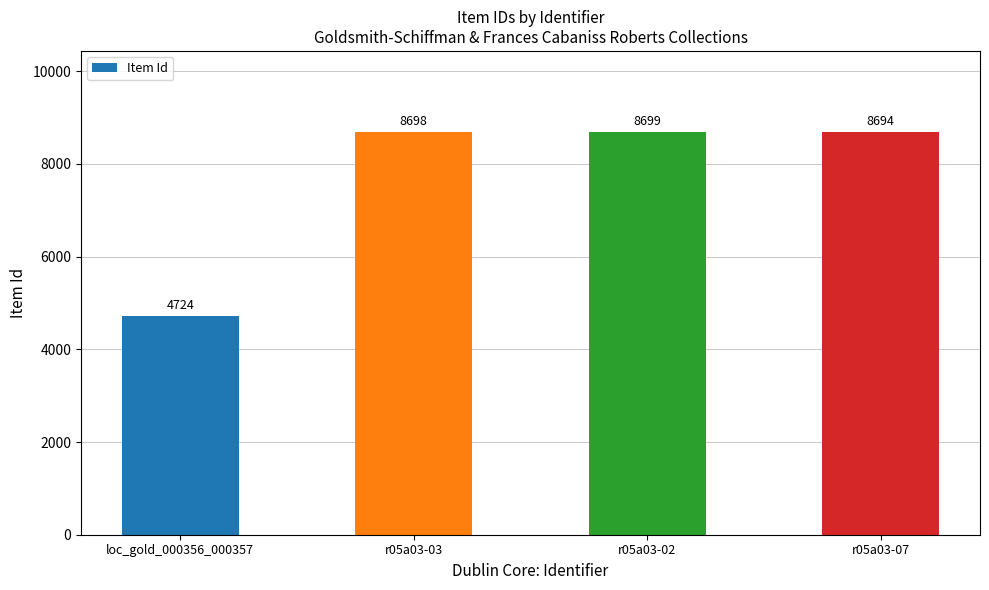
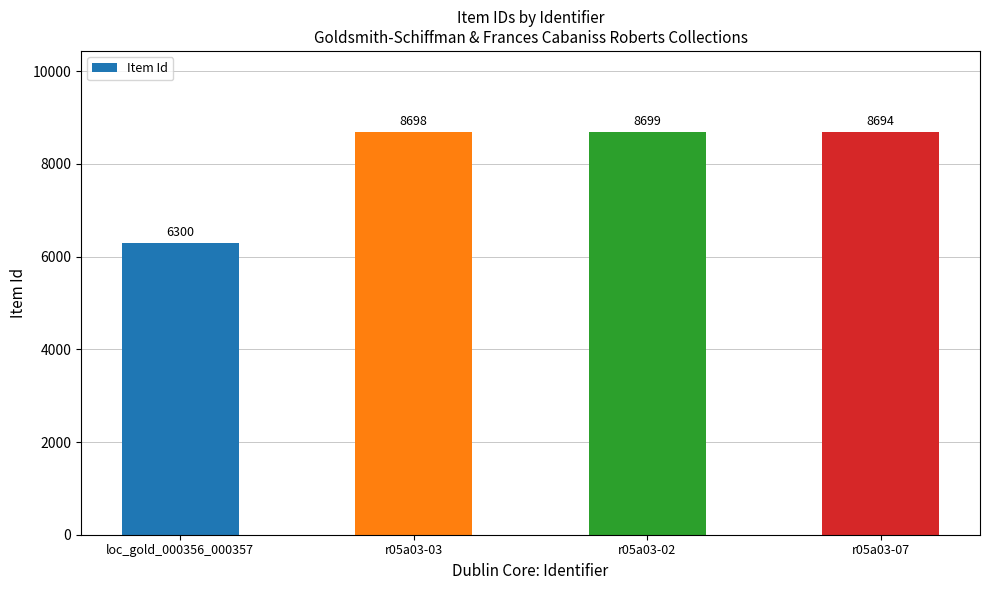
loc_gold_000356_000357: 4724 -> 6300
